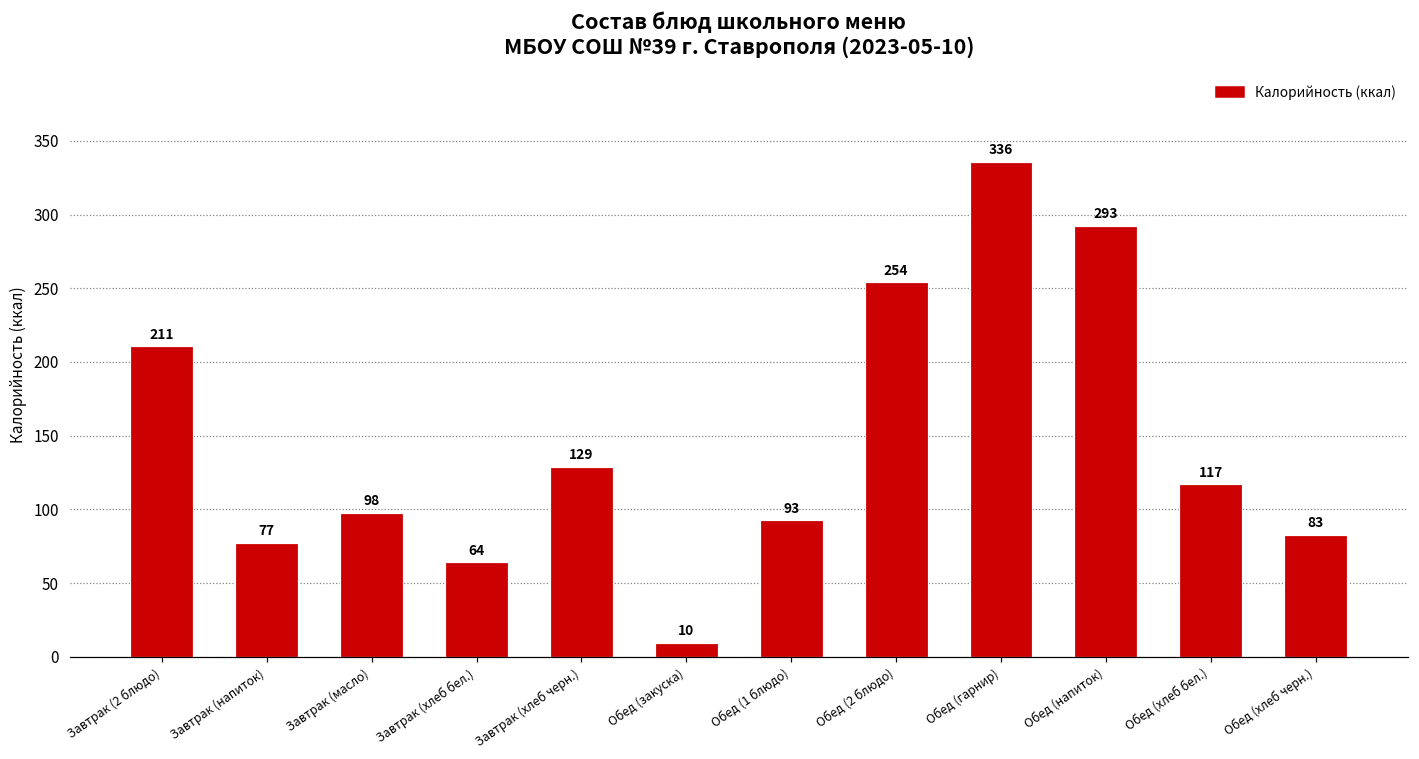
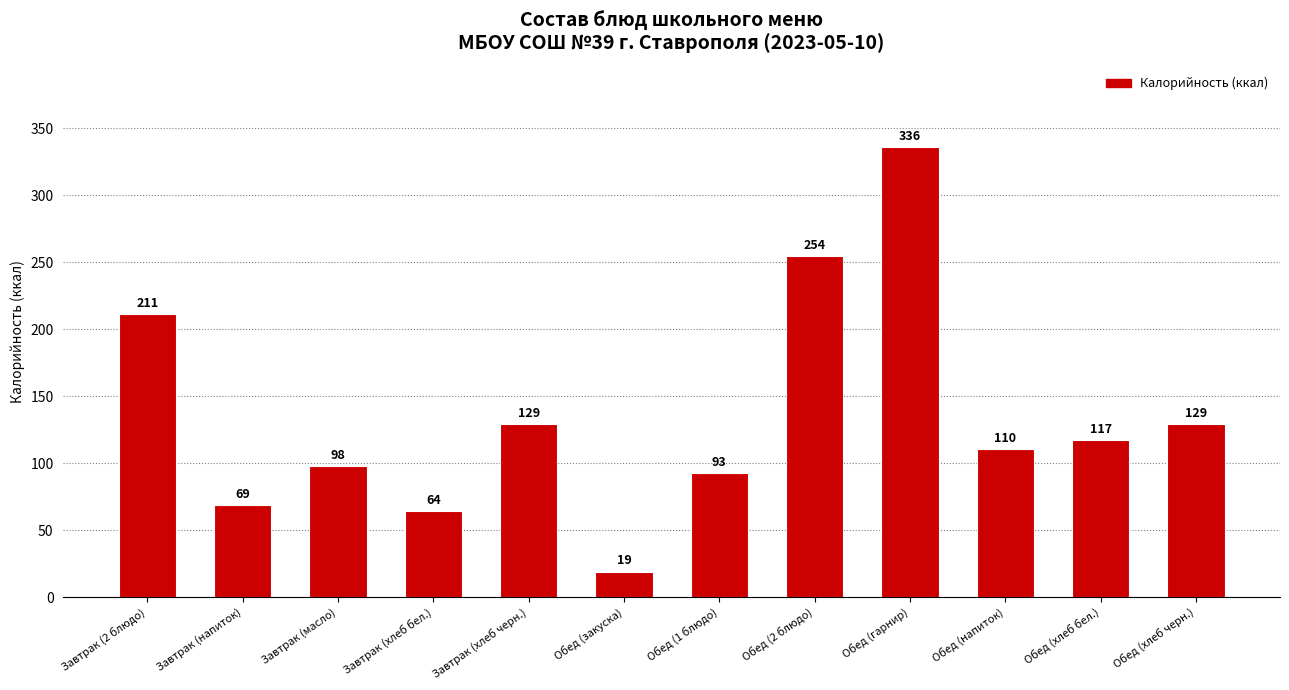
Завтрак (напиток): 77 -> 69
Обед (закуска): 10 -> 19
Обед (напиток): 293 -> 110
Обед (хлеб черн.): 83 -> 129
